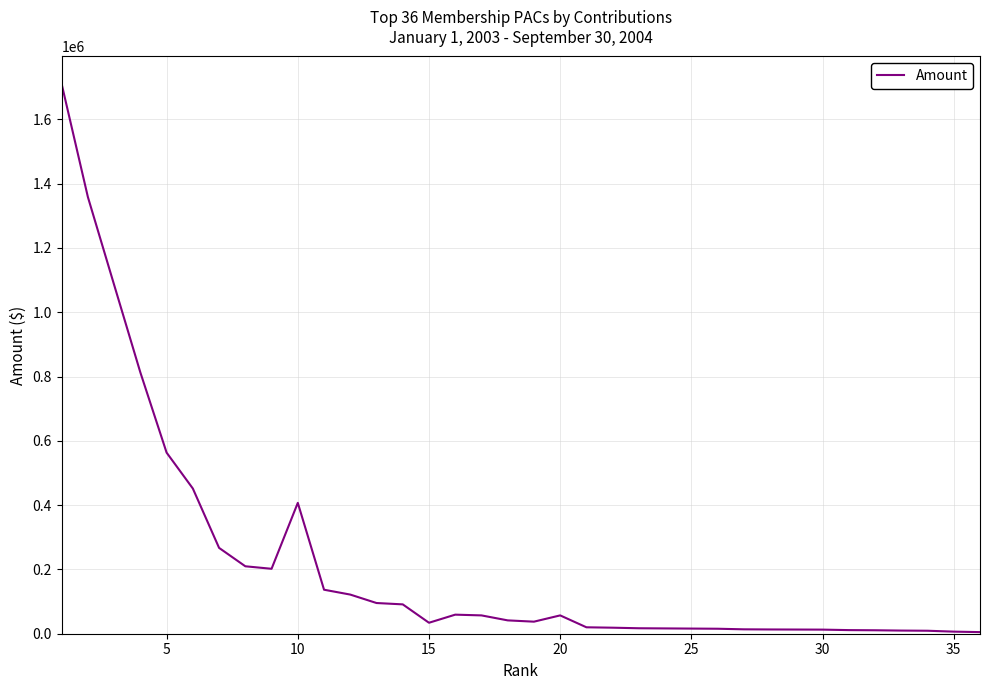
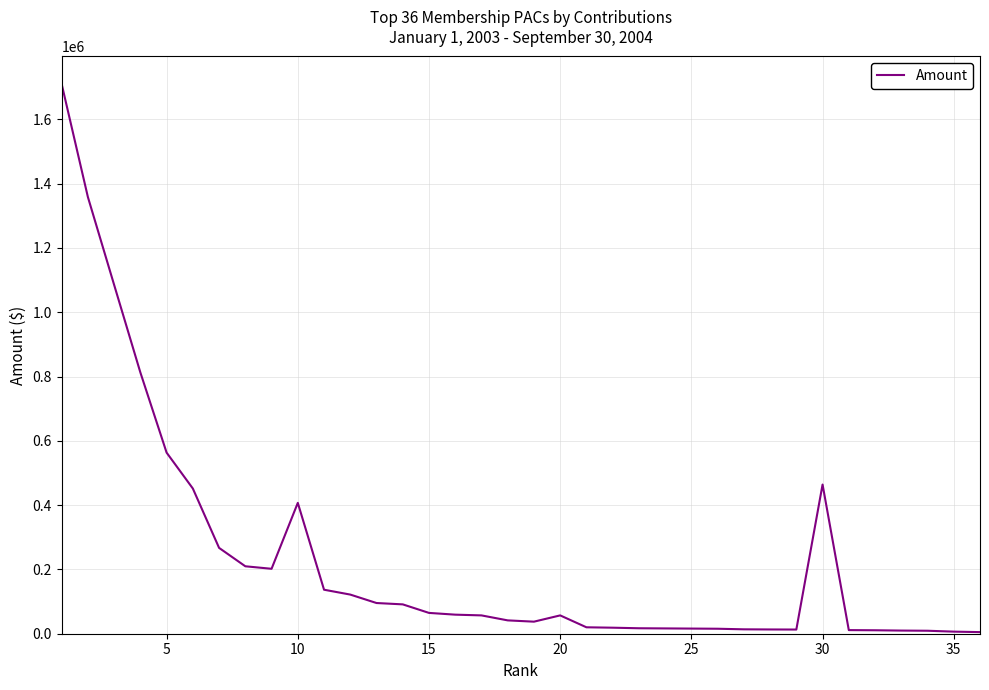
15: 30000 -> 60000
30: 10000 -> 460000
